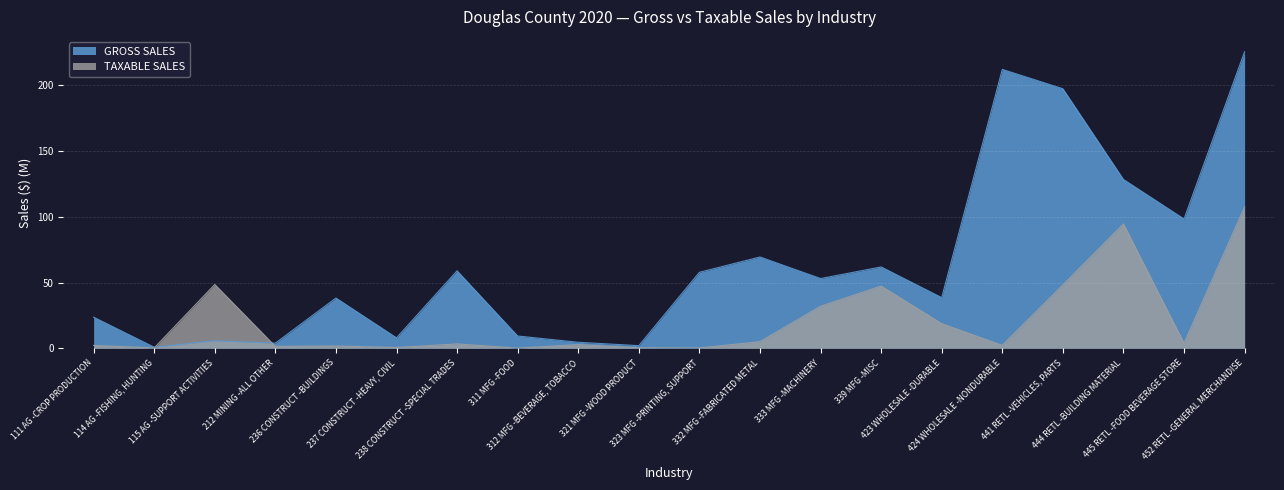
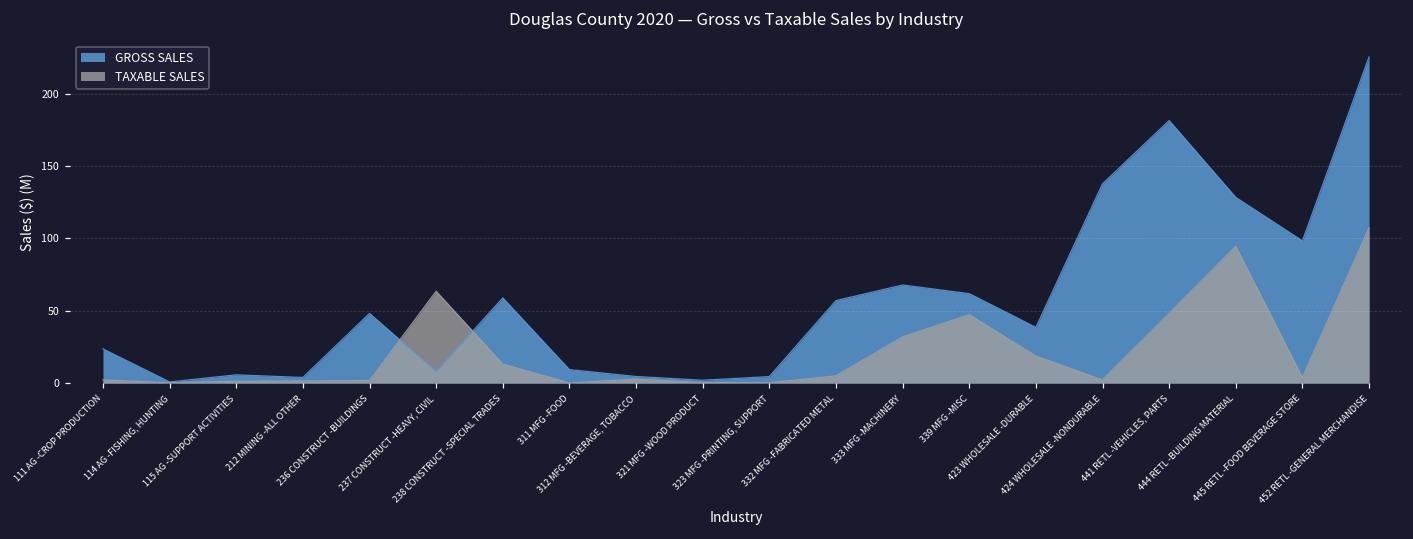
TAXABLE SALES, 115 AG -SUPPORT ACTIVITIES: 49 -> 1
GROSS SALES, 236 CONSTRUCT -BUILDINGS: 38 -> 48
TAXABLE SALES, 237 CONSTRUCT -HEAVY, CIVIL: 1 -> 64
TAXABLE SALES, 238 CONSTRUCT -SPECIAL TRADES: 3 -> 13
GROSS SALES, 323 MFG -PRINTING, SUPPORT: 58 -> 5
GROSS SALES, 332 MFG -FABRICATED METAL: 69 -> 57
GROSS SALES, 333 MFG -MACHINERY: 53 -> 68
GROSS SALES, 424 WHOLESALE -NONDURABLE: 212 -> 138
GROSS SALES, 441 RETL -VEHICLES, PARTS: 197 -> 182
